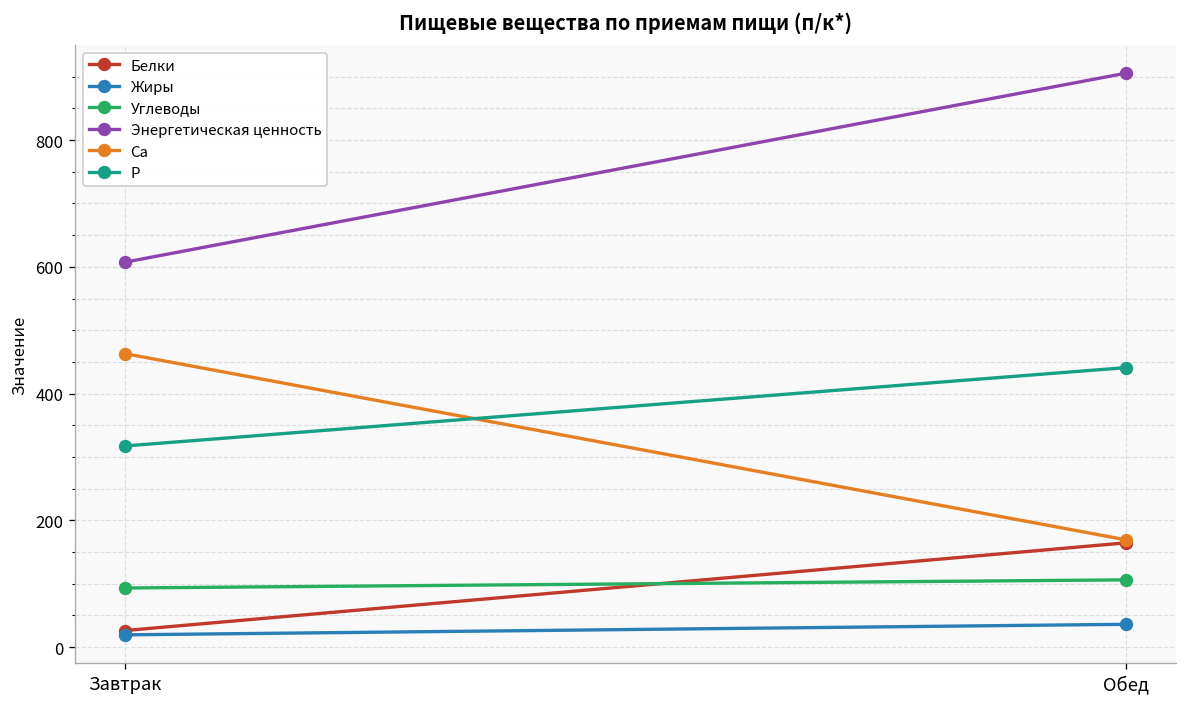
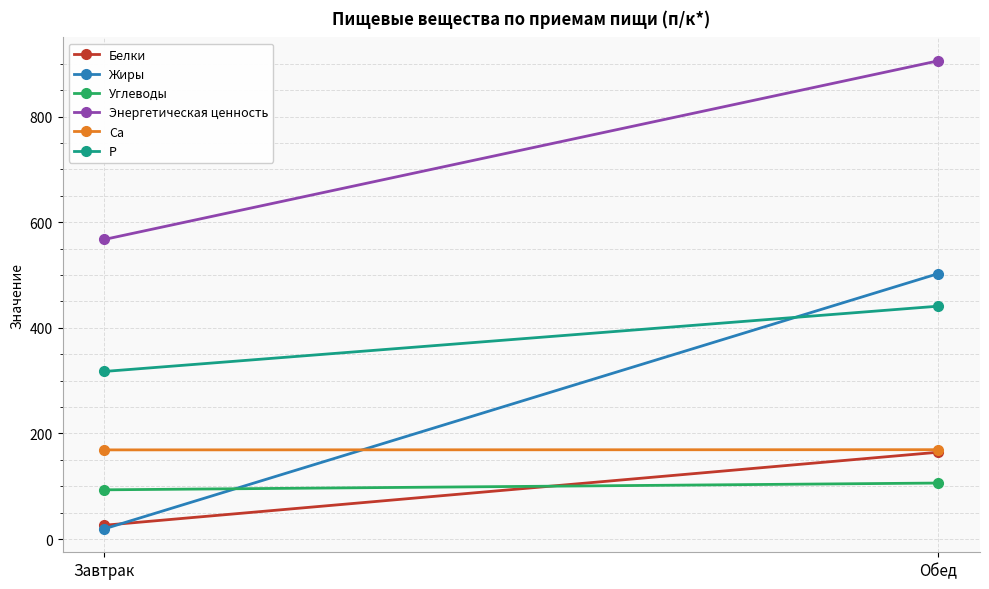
Энергетическая ценность, Завтрак: 610 -> 570
Ca, Завтрак: 460 -> 170
Жиры, Обед: 40 -> 500
